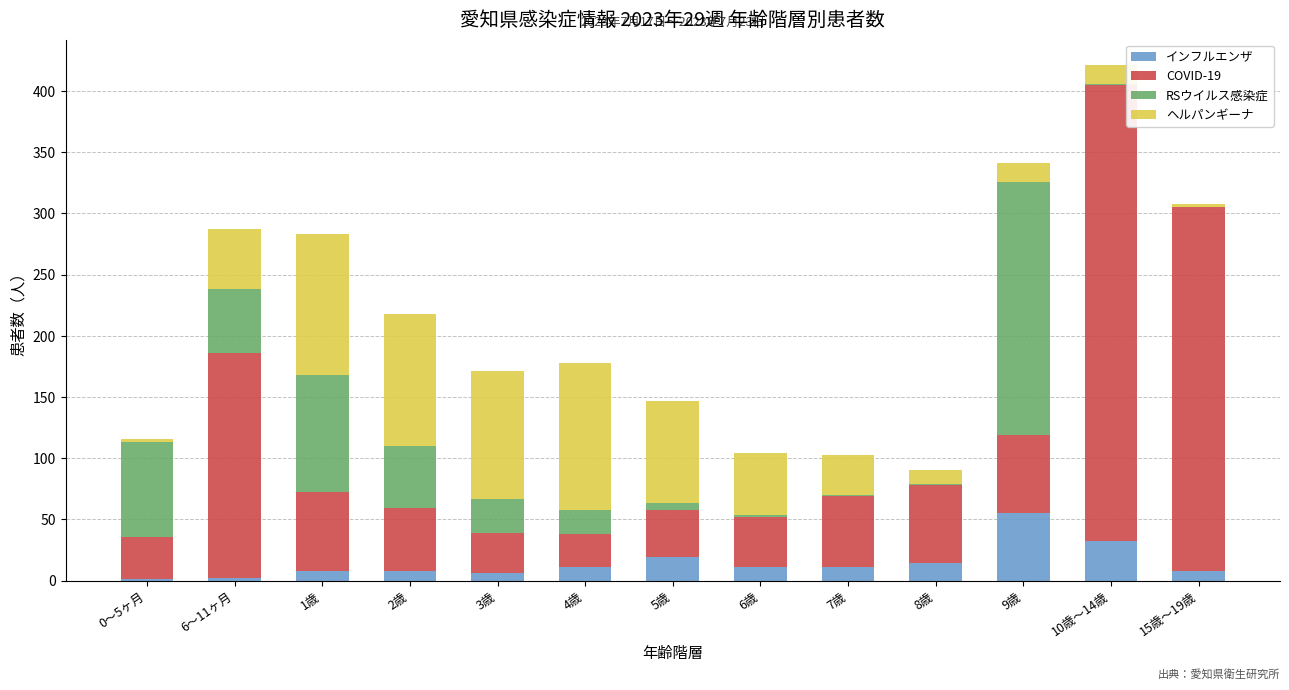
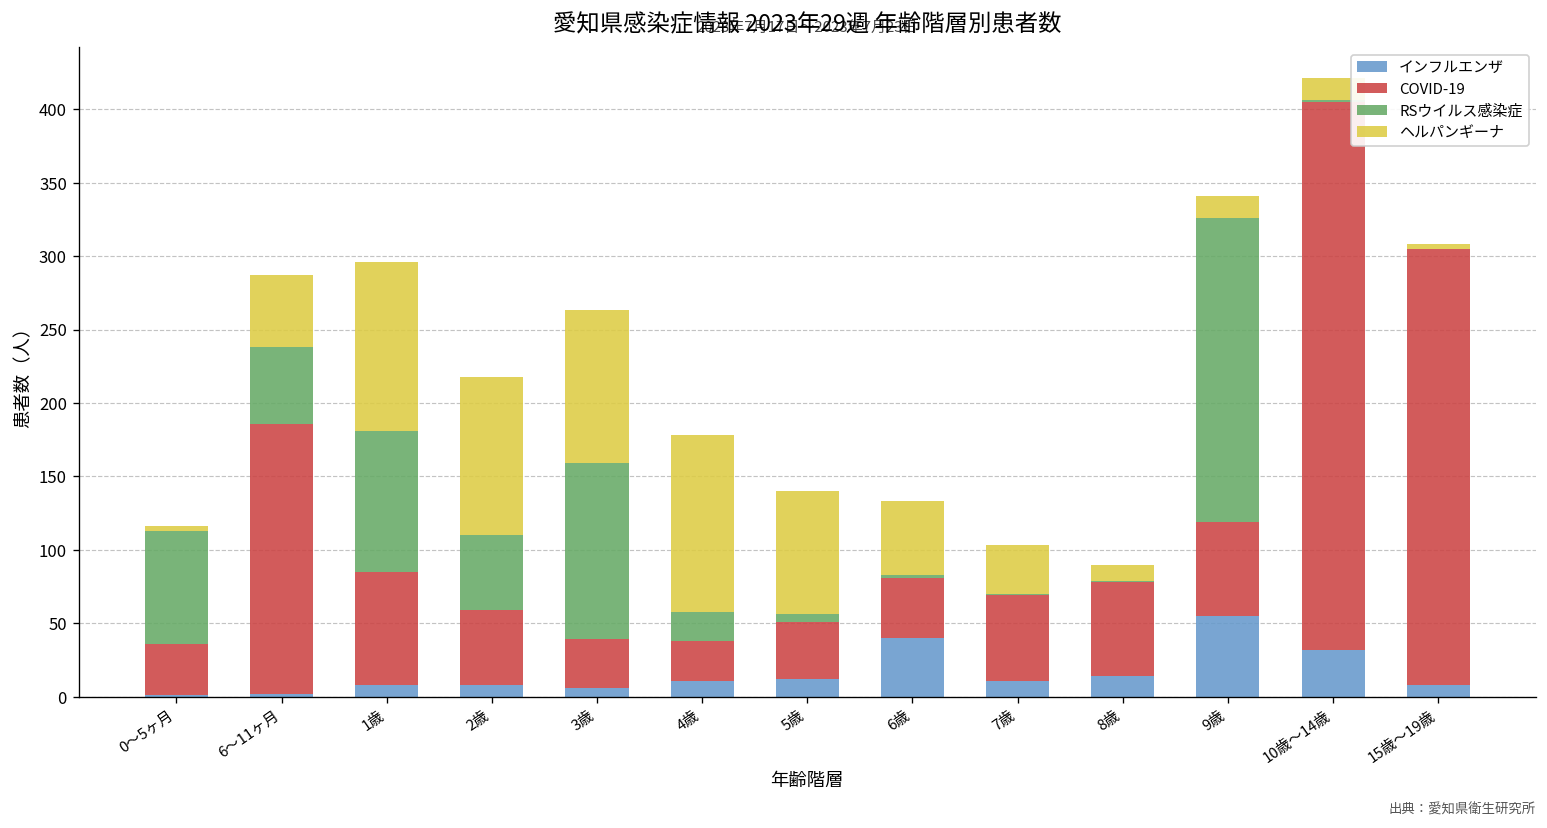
COVID-19, 1歳: 64 -> 77
RSウイルス感染症, 3歳: 28 -> 120
インフルエンザ, 5歳: 19 -> 12
インフルエンザ, 6歳: 11 -> 40
